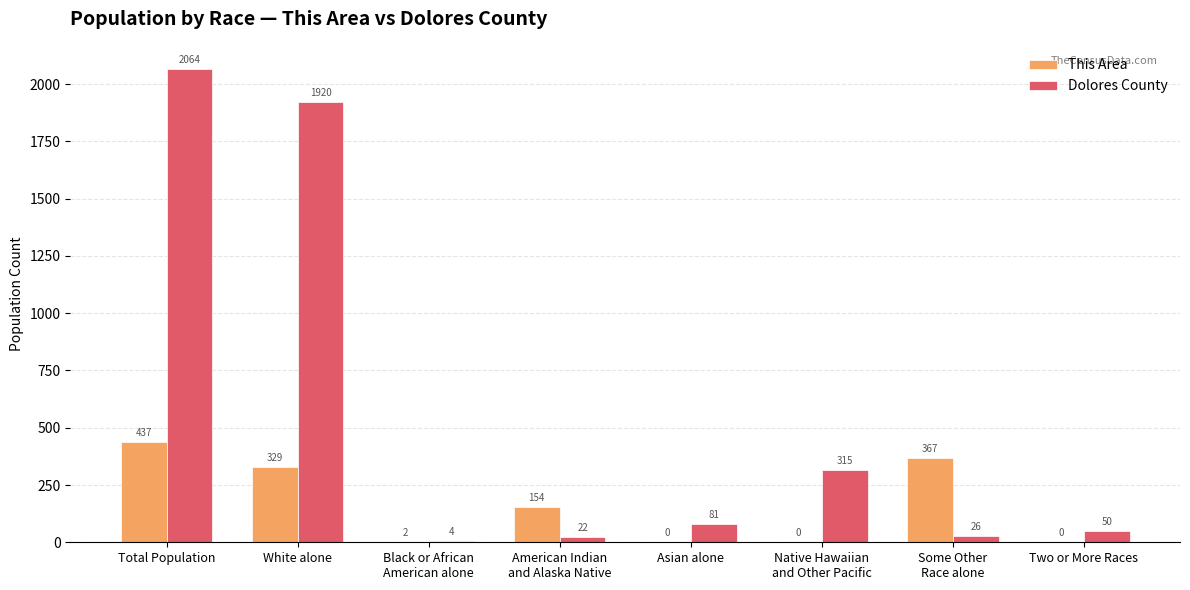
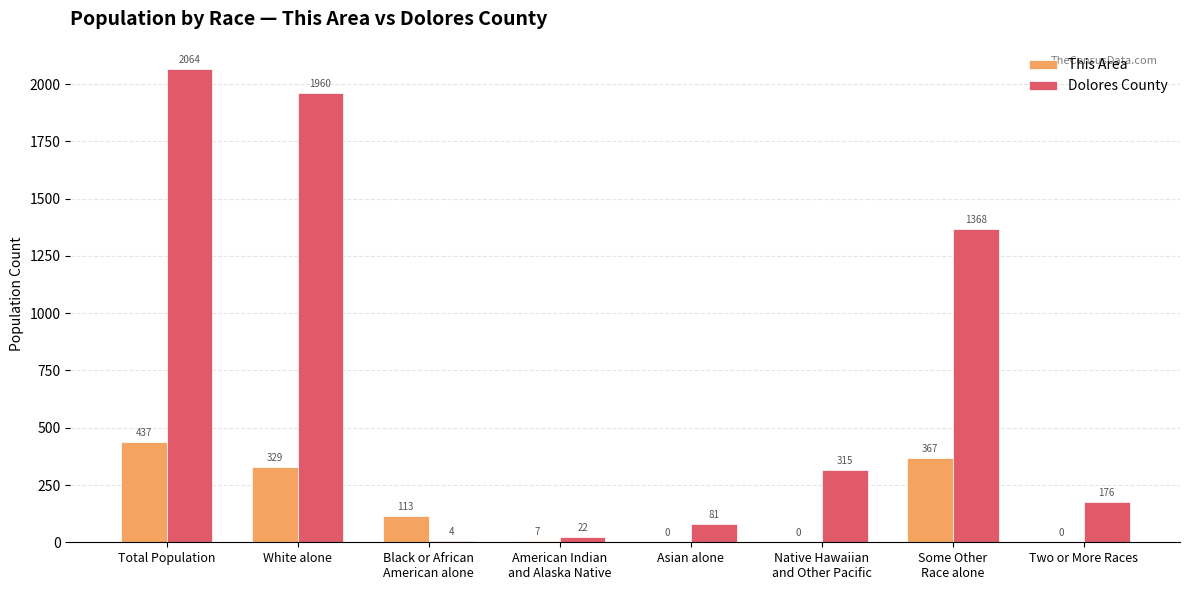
Dolores County, White alone: 1920 -> 1960
This Area, Black or African American alone: 2 -> 113
This Area, American Indian and Alaska Native: 154 -> 7
Dolores County, Some Other Race alone: 26 -> 1368
Dolores County, Two or More Races: 50 -> 176
